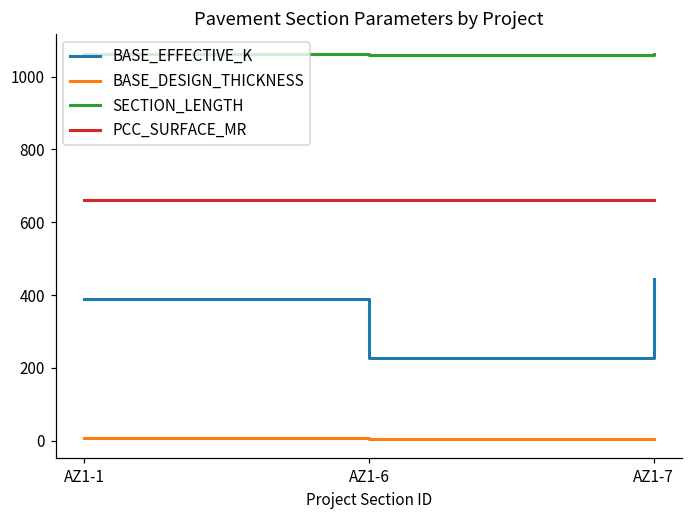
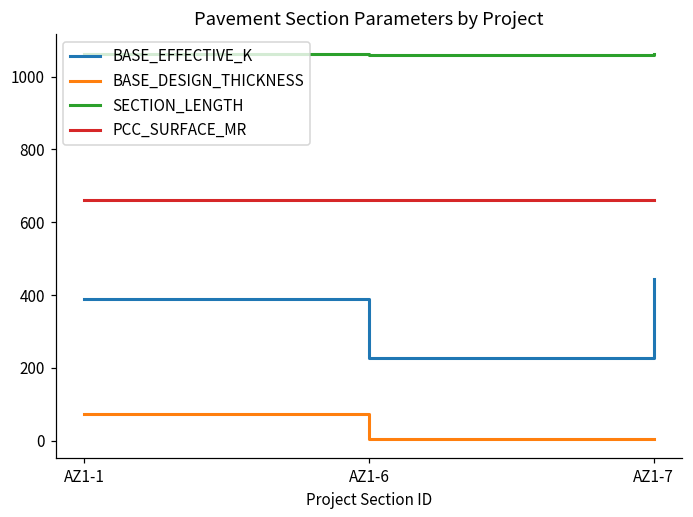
BASE_DESIGN_THICKNESS, AZ1-1: 10 -> 70
